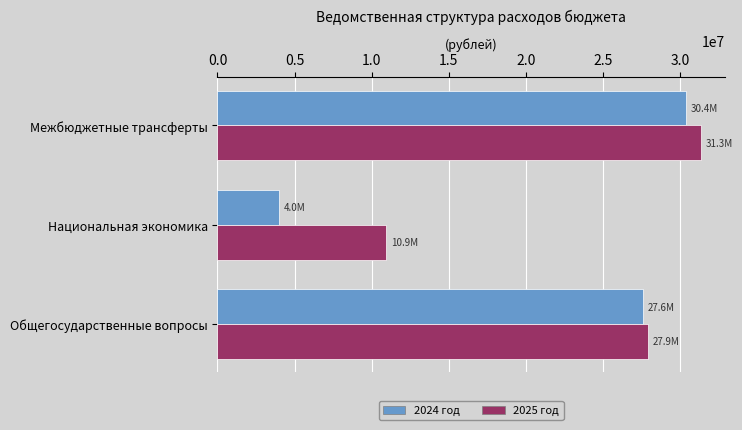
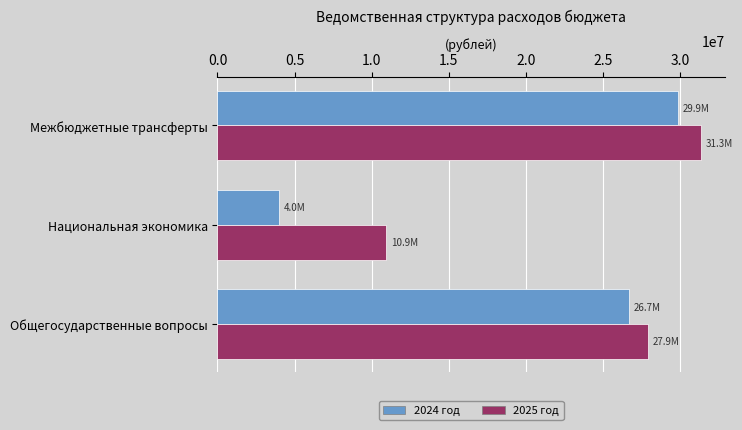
2024 год, Межбюджетные трансферты: 30.4M -> 29.9M
2024 год, Общегосударственные вопросы: 27.6M -> 26.7M
